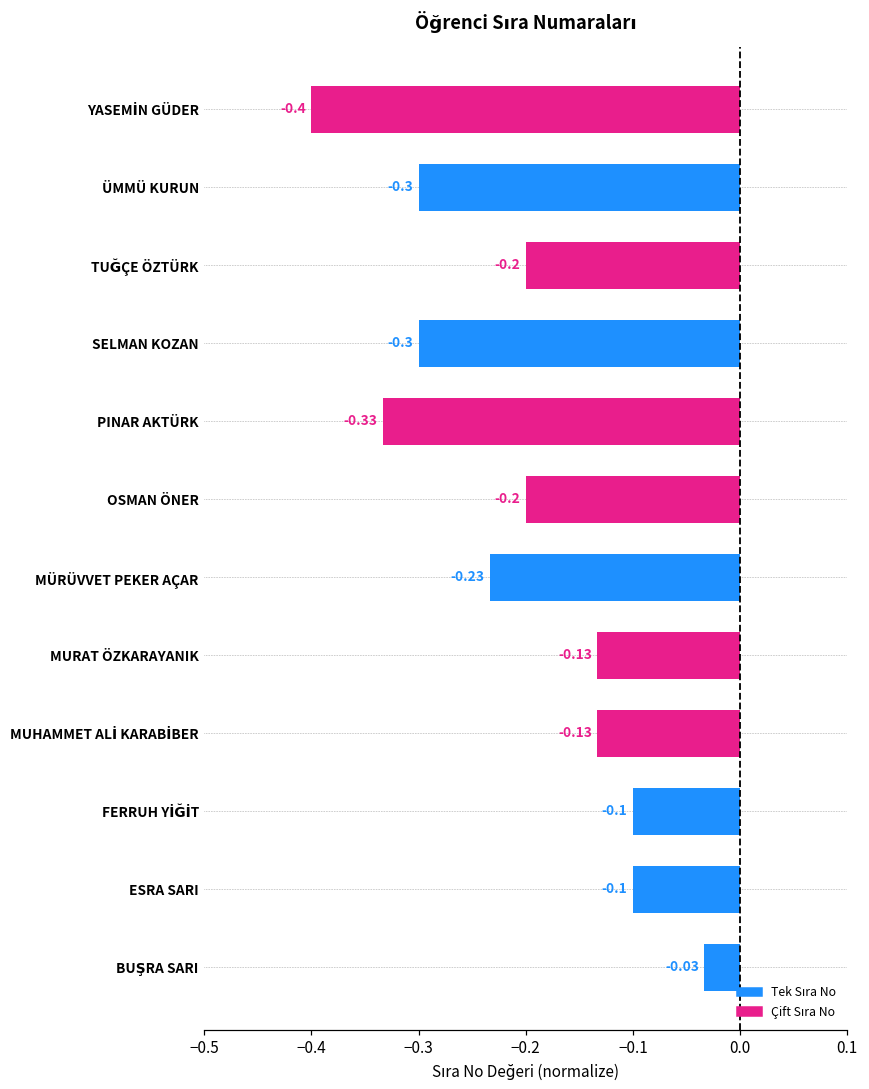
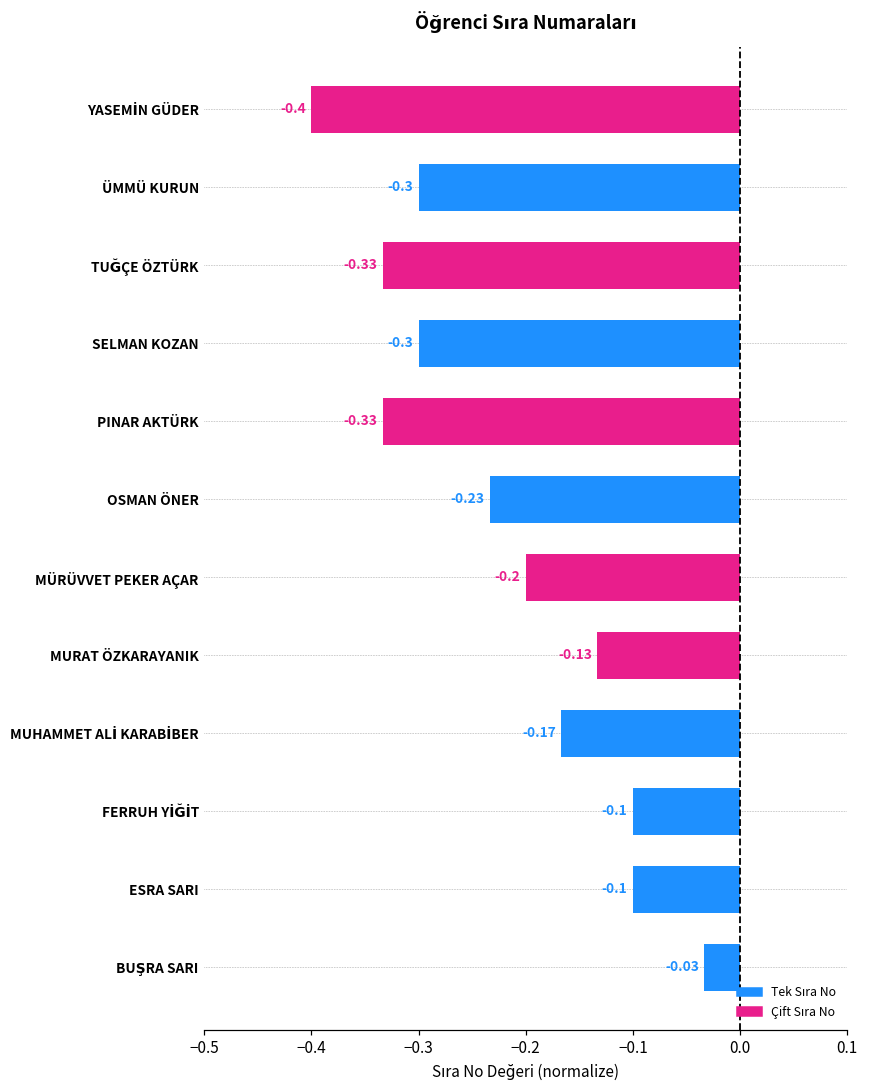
TUĞÇE ÖZTÜRK: -0.2 -> -0.33
OSMAN ÖNER: -0.2 -> -0.23
MÜRÜVVET PEKER AÇAR: -0.23 -> -0.2
MUHAMMET ALİ KARABİBER: -0.13 -> -0.17
